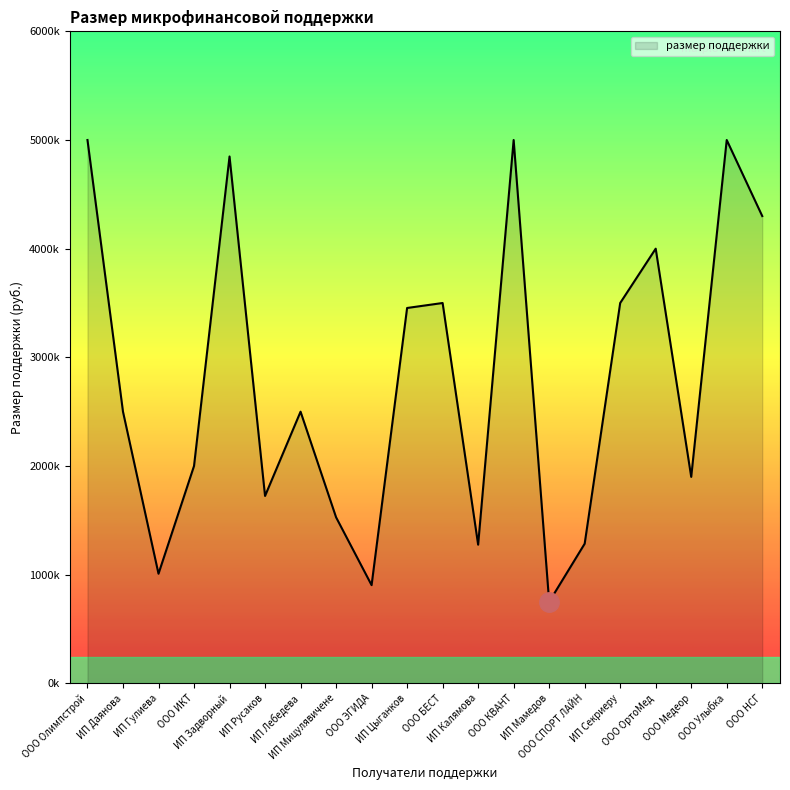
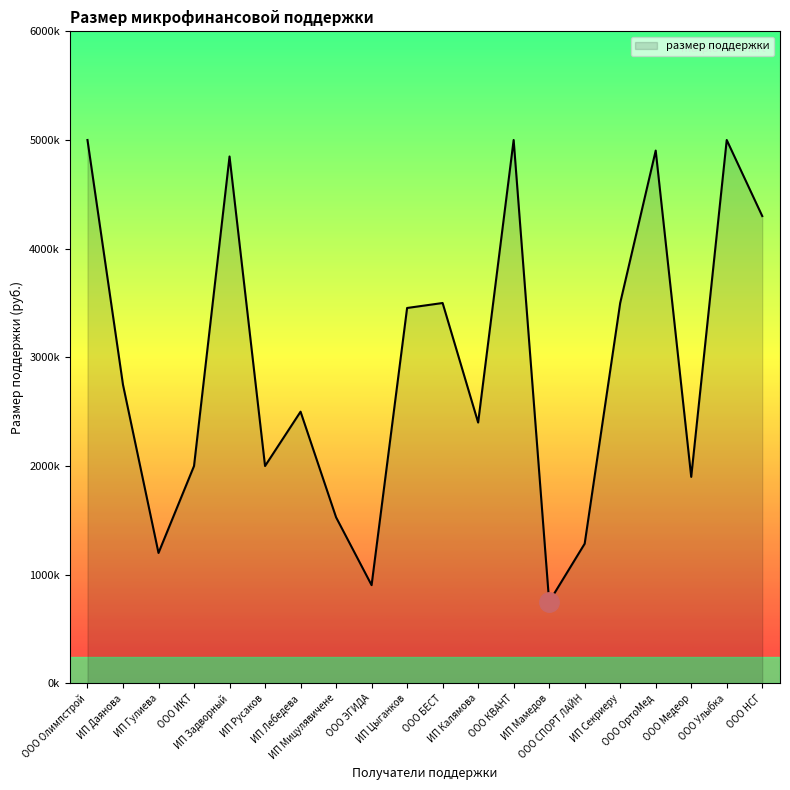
размер поддержки, ИП Даянова: 2500000 -> 2750000
размер поддержки, ИП Гулиева: 1010000 -> 1200000
размер поддержки, ИП Русаков: 1720000 -> 2000000
размер поддержки, ИП Калямова: 1280000 -> 2400000
размер поддержки, ООО ОртоМед: 4000000 -> 4900000
